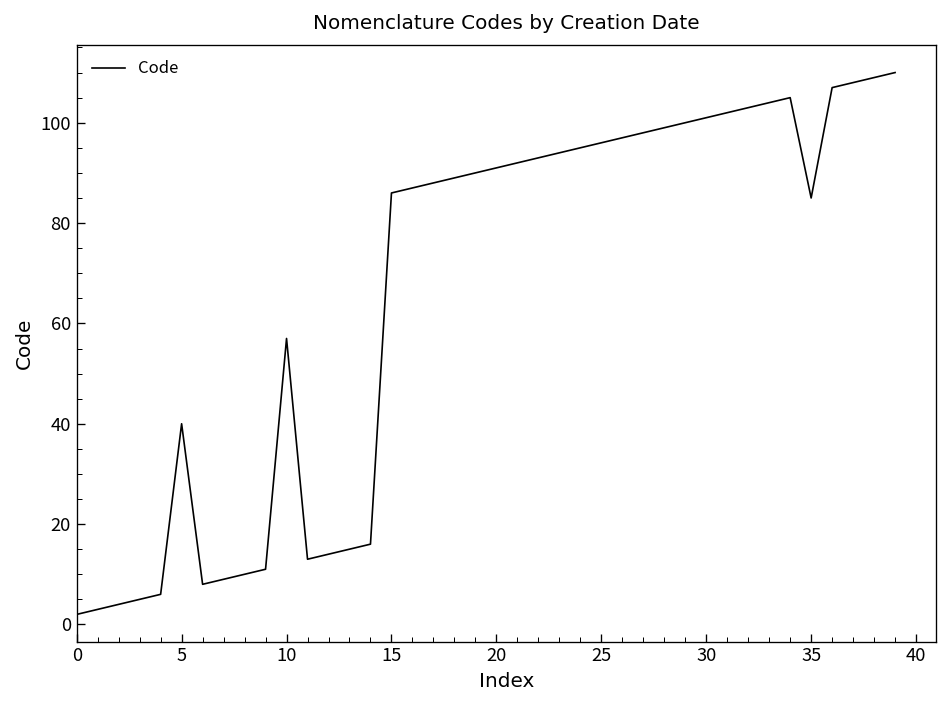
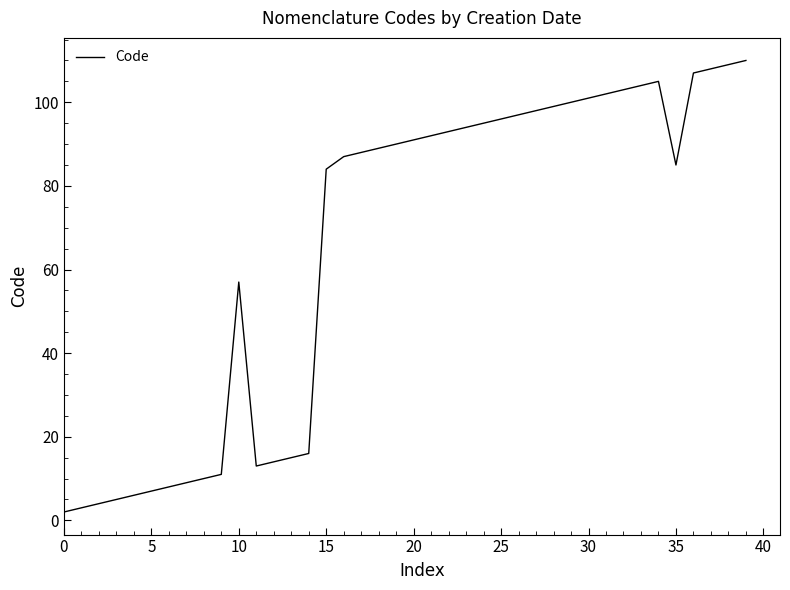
5: 40 -> 7
15: 86 -> 84
